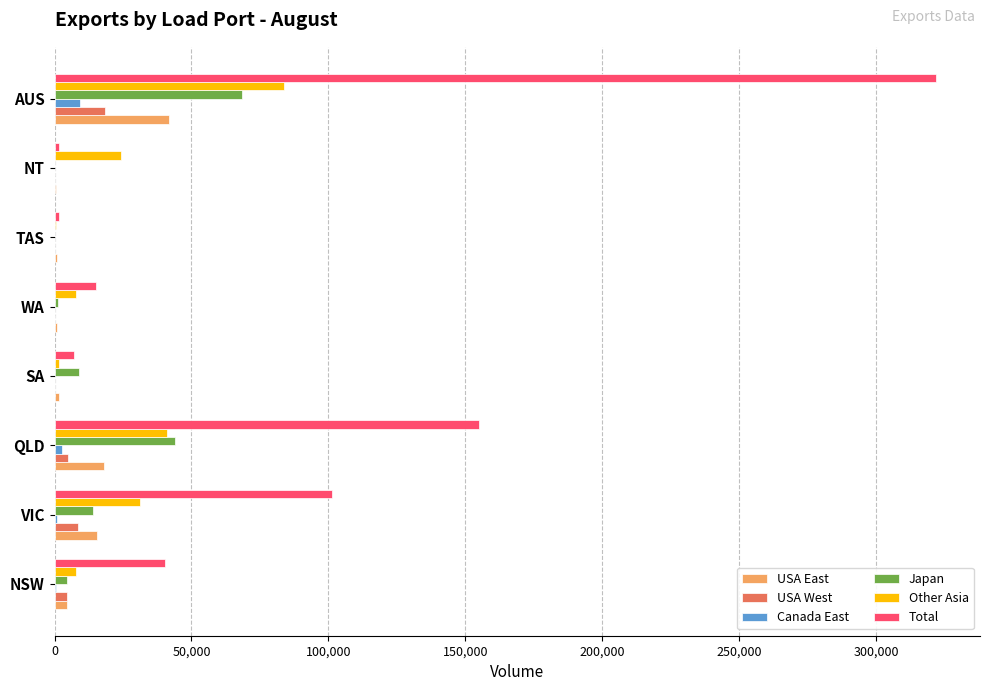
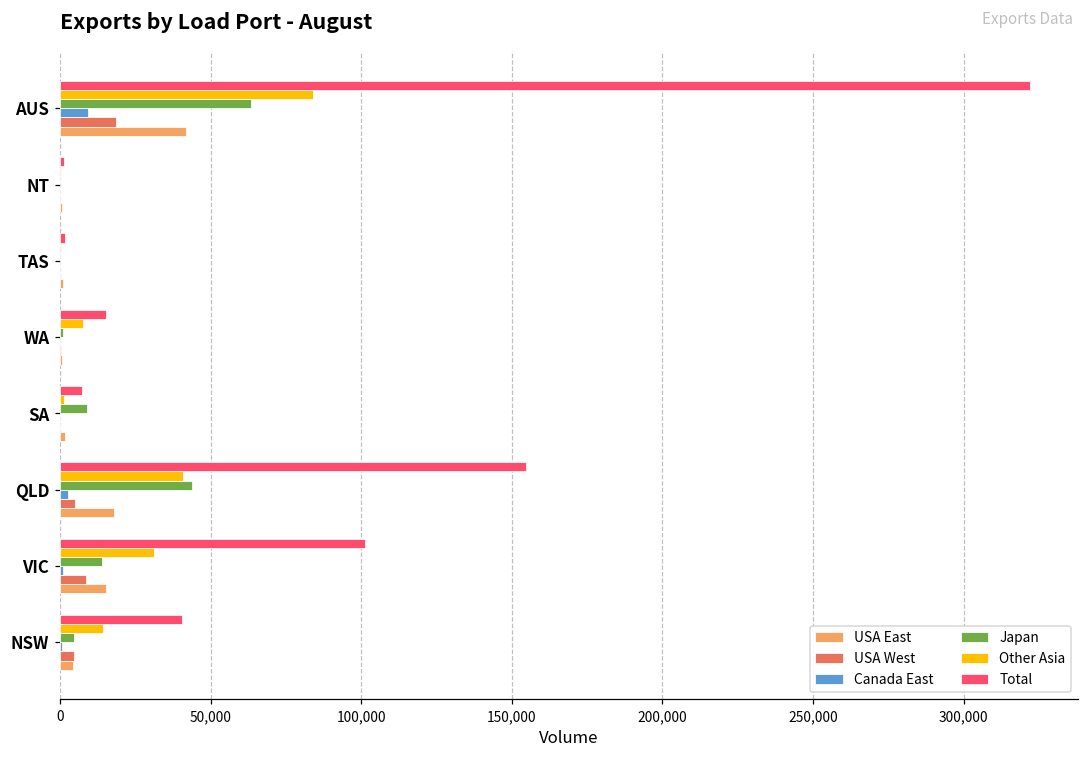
Japan, AUS: 68,000 -> 64,000
Other Asia, NT: 24,000 -> 0
Other Asia, NSW: 8,000 -> 14,000
